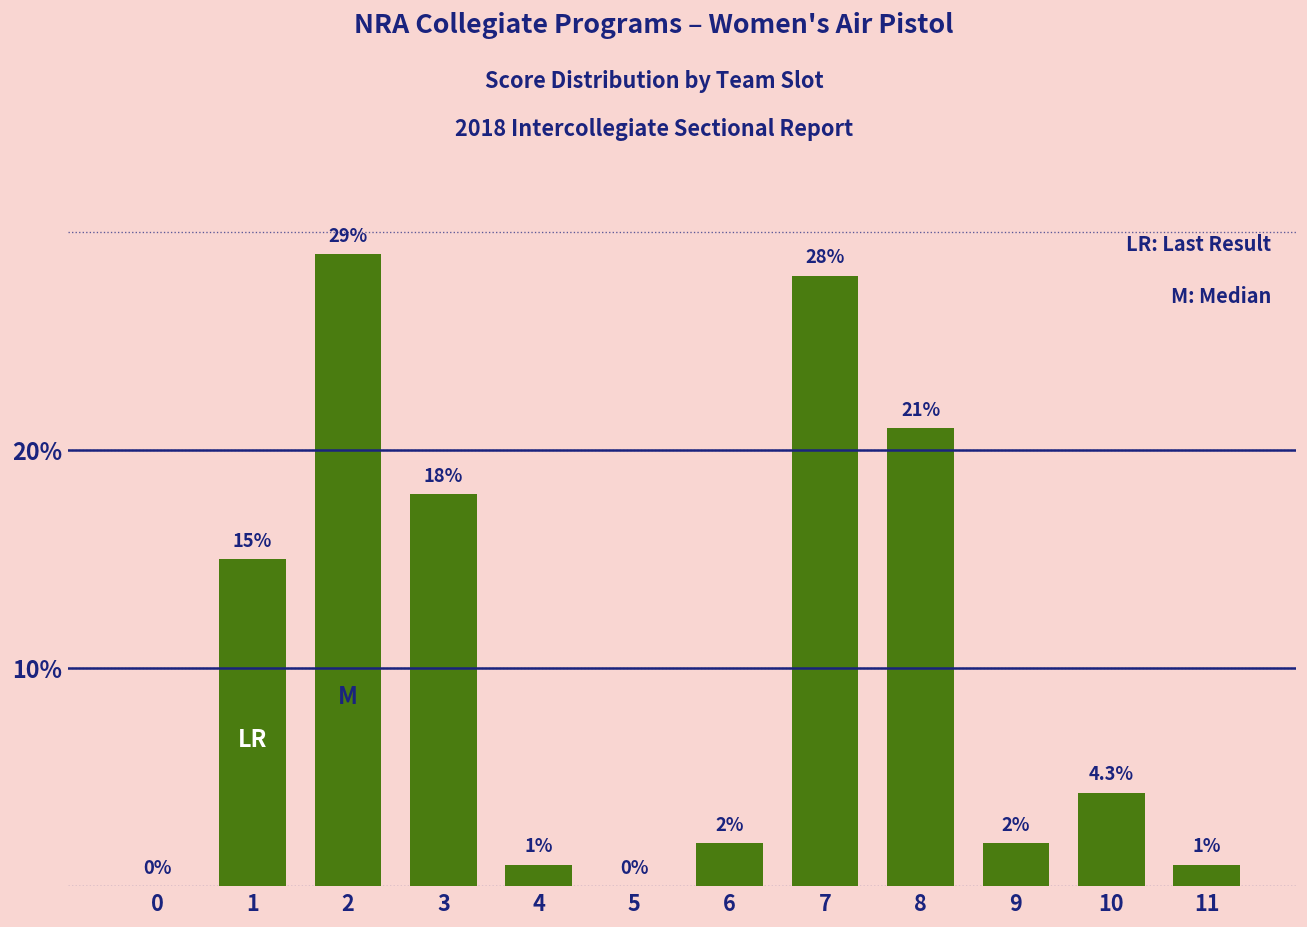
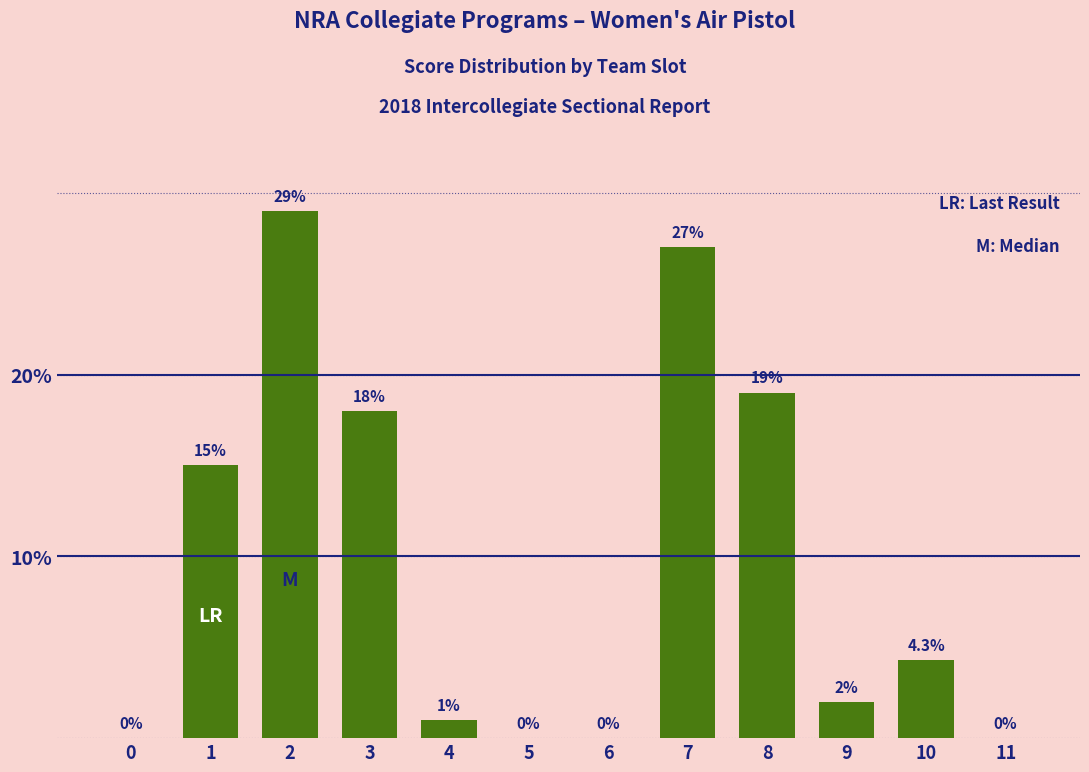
6: 2% -> 0%
7: 28% -> 27%
8: 21% -> 19%
11: 1% -> 0%
